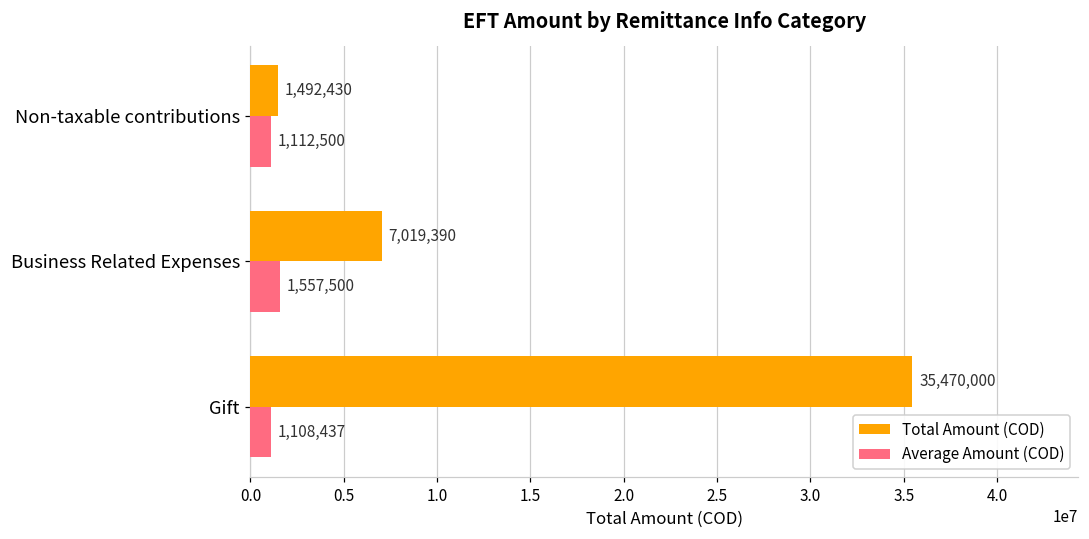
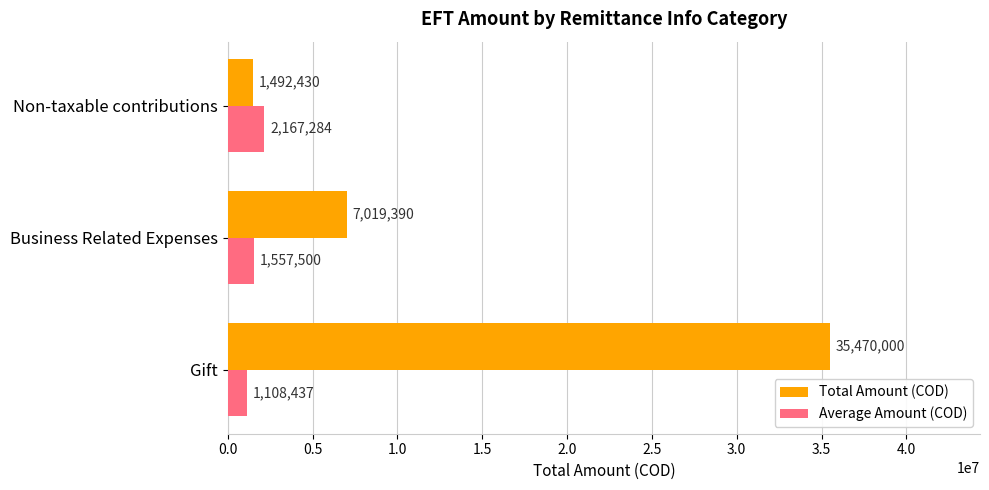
Average Amount (COD), Non-taxable contributions: 1,112,500 -> 2,167,284
